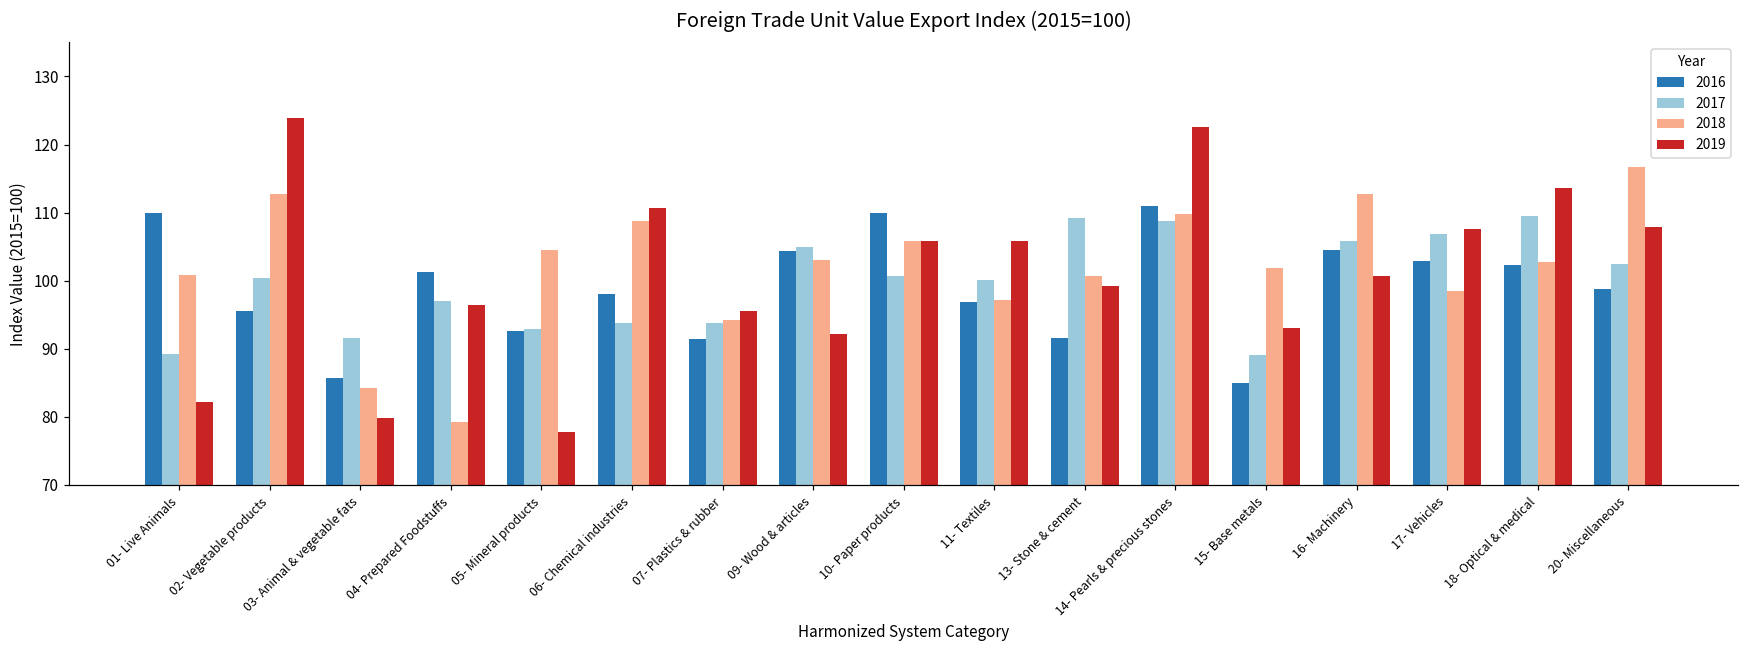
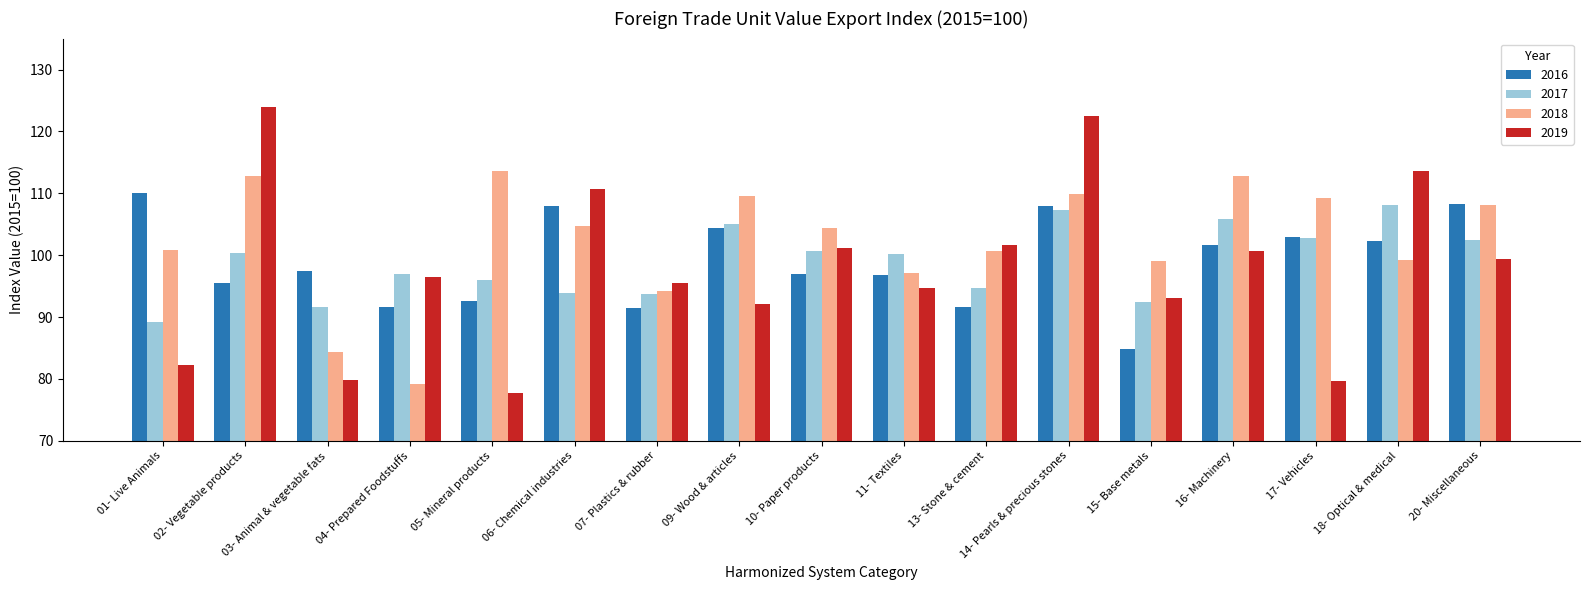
2016, 03- Animal & vegetable fats: 86 -> 97
2016, 04- Prepared Foodstuffs: 101 -> 92
2017, 05- Mineral products: 93 -> 96
2018, 05- Mineral products: 105 -> 114
2016, 06- Chemical industries: 98 -> 108
2018, 06- Chemical industries: 109 -> 105
2018, 09- Wood & articles: 103 -> 110
2016, 10- Paper products: 110 -> 97
2018, 10- Paper products: 106 -> 104
2019, 10- Paper products: 106 -> 101
2019, 11- Textiles: 106 -> 95
2017, 13- Stone & cement: 109 -> 95
2019, 13- Stone & cement: 99 -> 102
2016, 14- Pearls & precious stones: 111 -> 108
2017, 14- Pearls & precious stones: 109 -> 107
2017, 15- Base metals: 89 -> 92
2018, 15- Base metals: 102 -> 99
2016, 16- Machinery: 105 -> 102
2017, 17- Vehicles: 107 -> 103
2018, 17- Vehicles: 99 -> 109
2019, 17- Vehicles: 108 -> 80
2017, 18- Optical & medical: 110 -> 108
2018, 18- Optical & medical: 103 -> 99
2016, 20- Miscellaneous: 99 -> 108
2018, 20- Miscellaneous: 117 -> 108
2019, 20- Miscellaneous: 108 -> 99
